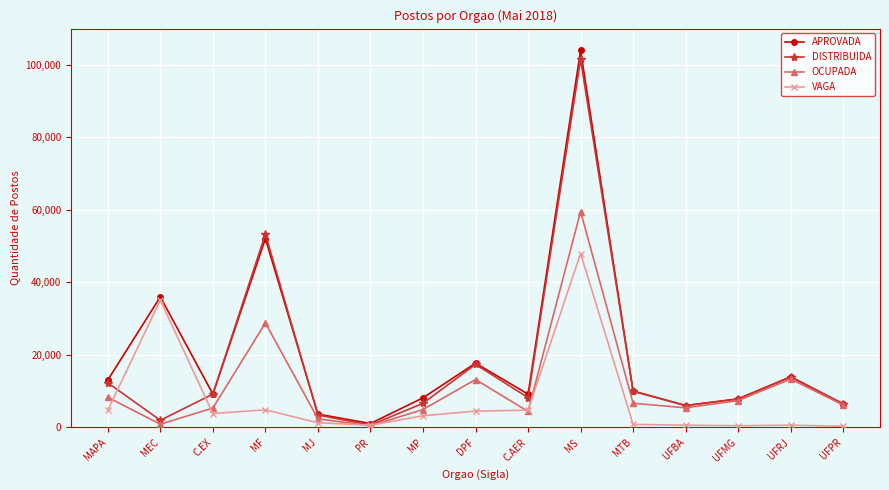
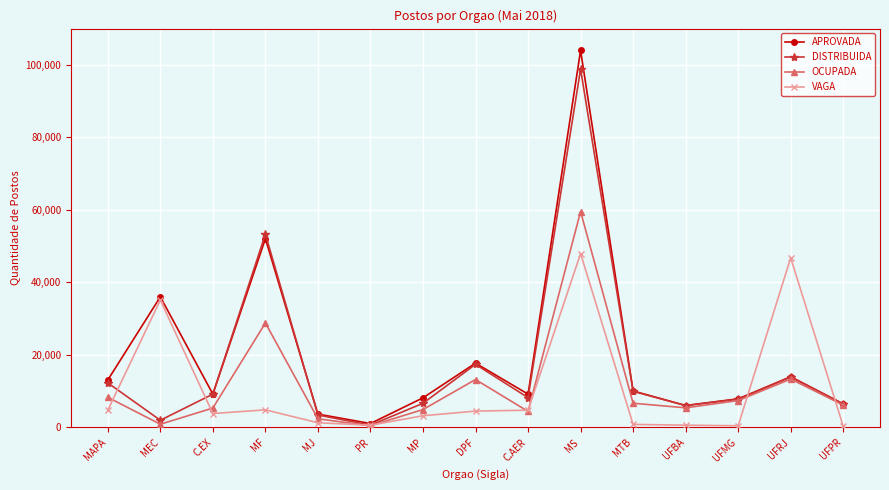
DISTRIBUIDA, MS: 102,000 -> 99,000
VAGA, UFRJ: 1,000 -> 47,000
